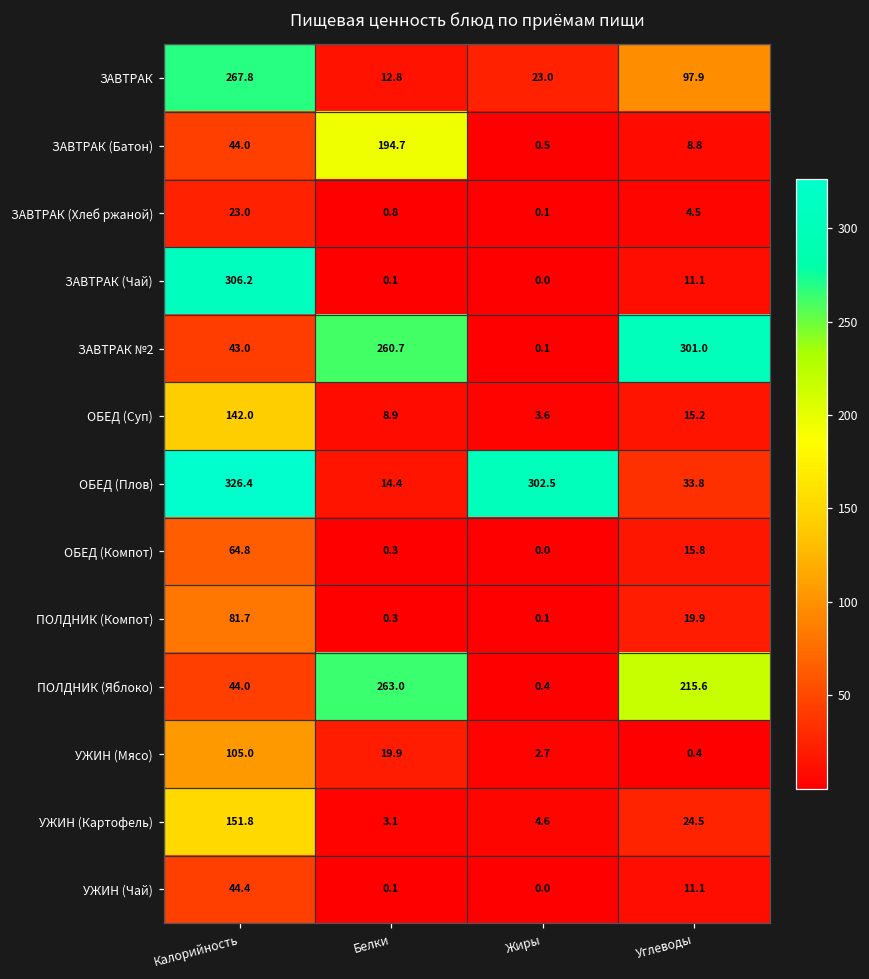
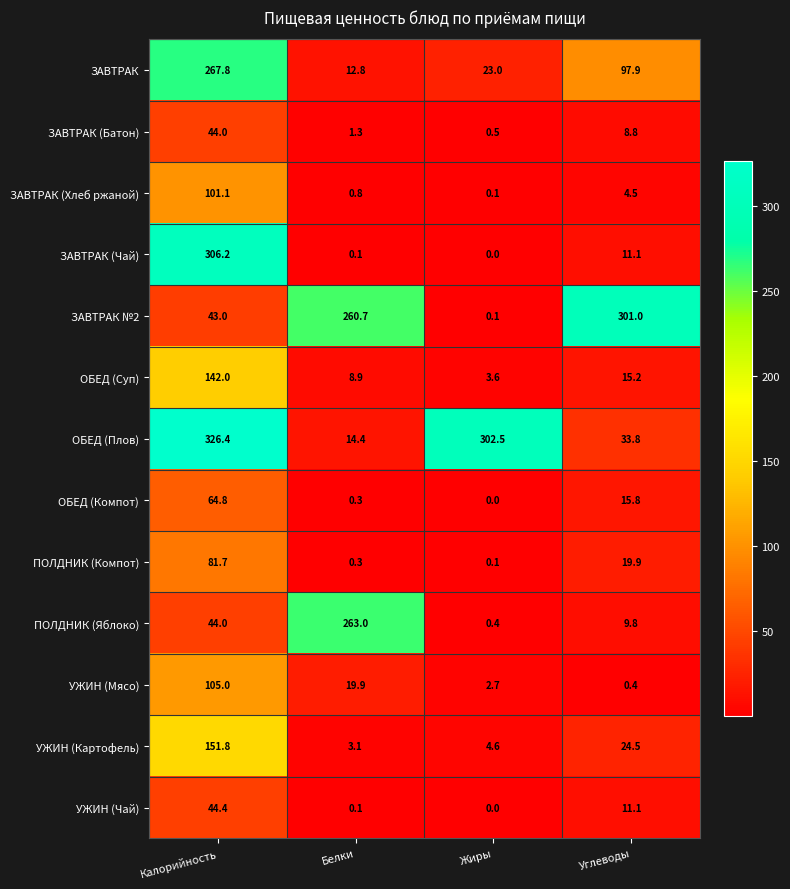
ЗАВТРАК (Батон), Белки: 194.7 -> 1.3
ЗАВТРАК (Хлеб ржаной), Калорийность: 23.0 -> 101.1
ПОЛДНИК (Яблоко), Углеводы: 215.6 -> 9.8
